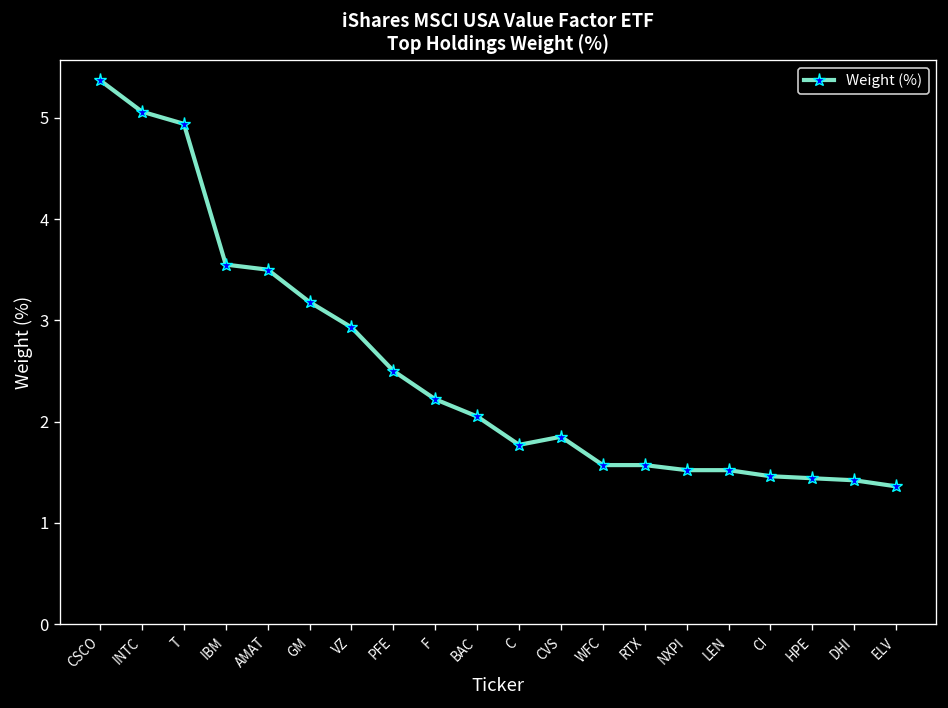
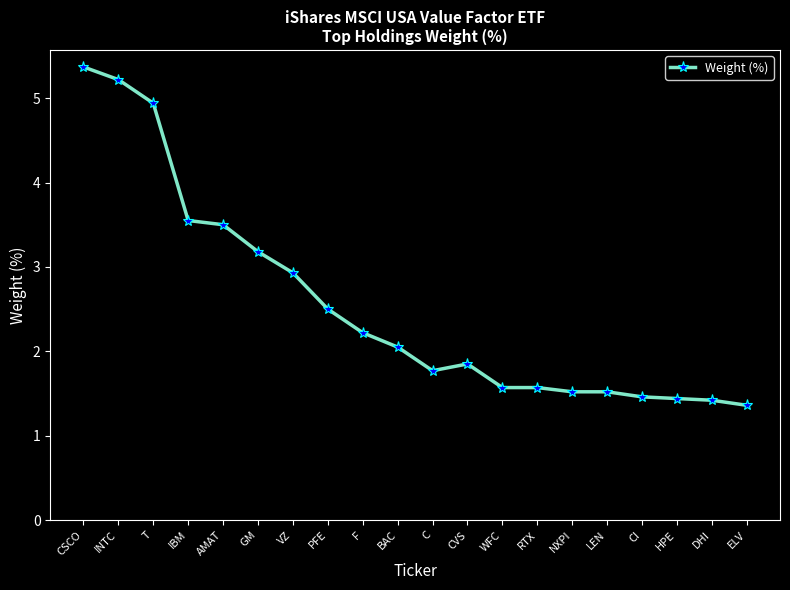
INTC: 5.1 -> 5.2
